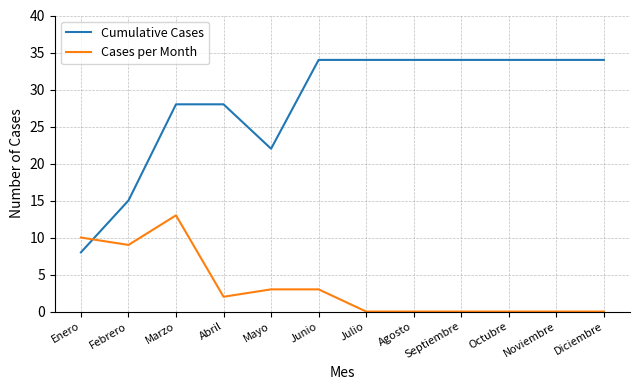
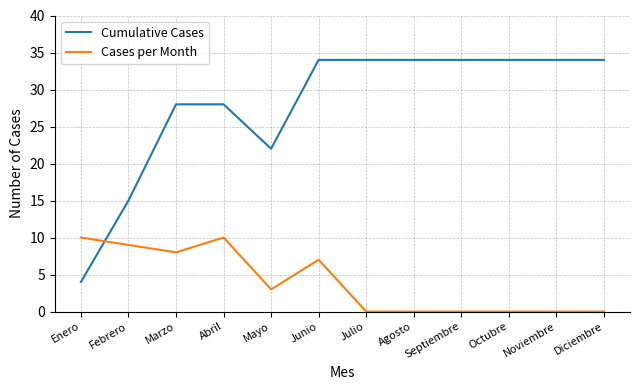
Cumulative Cases, Enero: 8 -> 4
Cases per Month, Marzo: 13 -> 8
Cases per Month, Abril: 2 -> 10
Cases per Month, Junio: 3 -> 7
